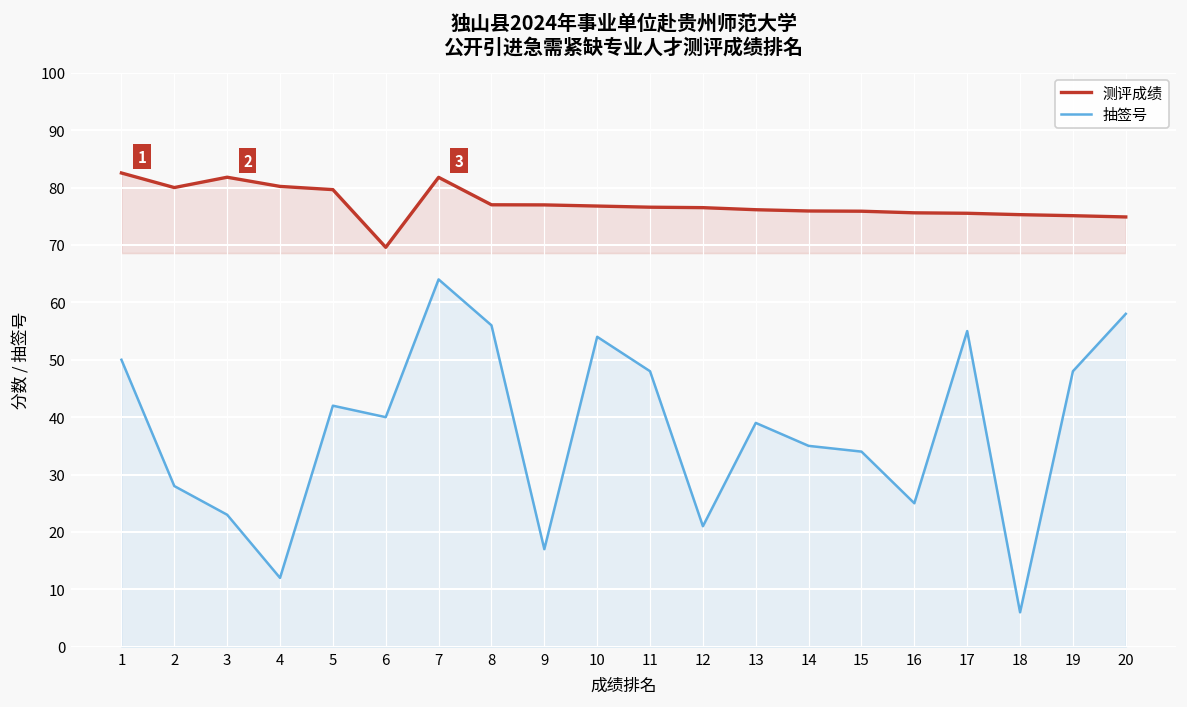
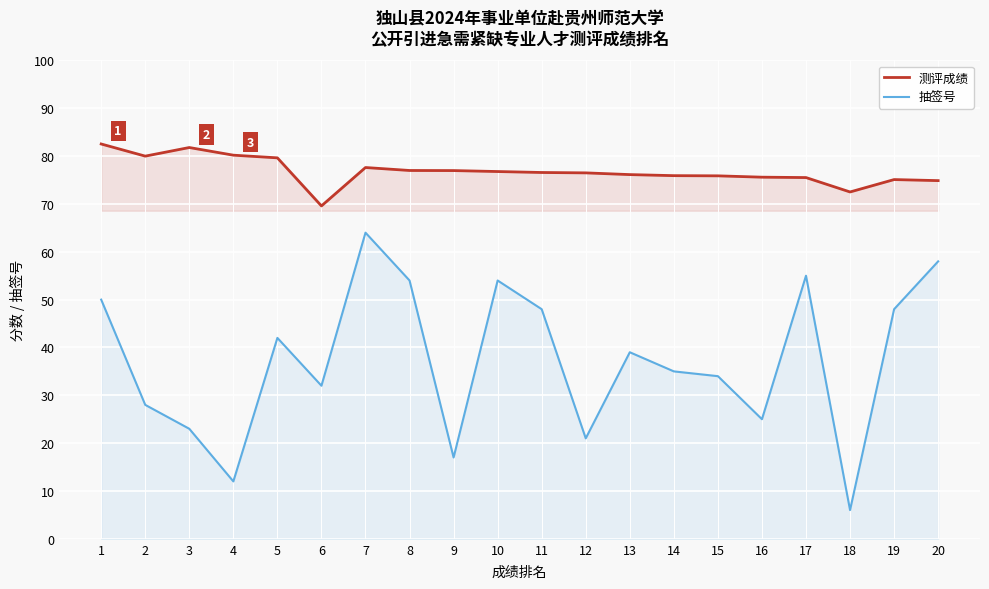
抽签号, 6: 40 -> 32
测评成绩, 7: 82 -> 78
抽签号, 8: 56 -> 54
测评成绩, 18: 75 -> 73
